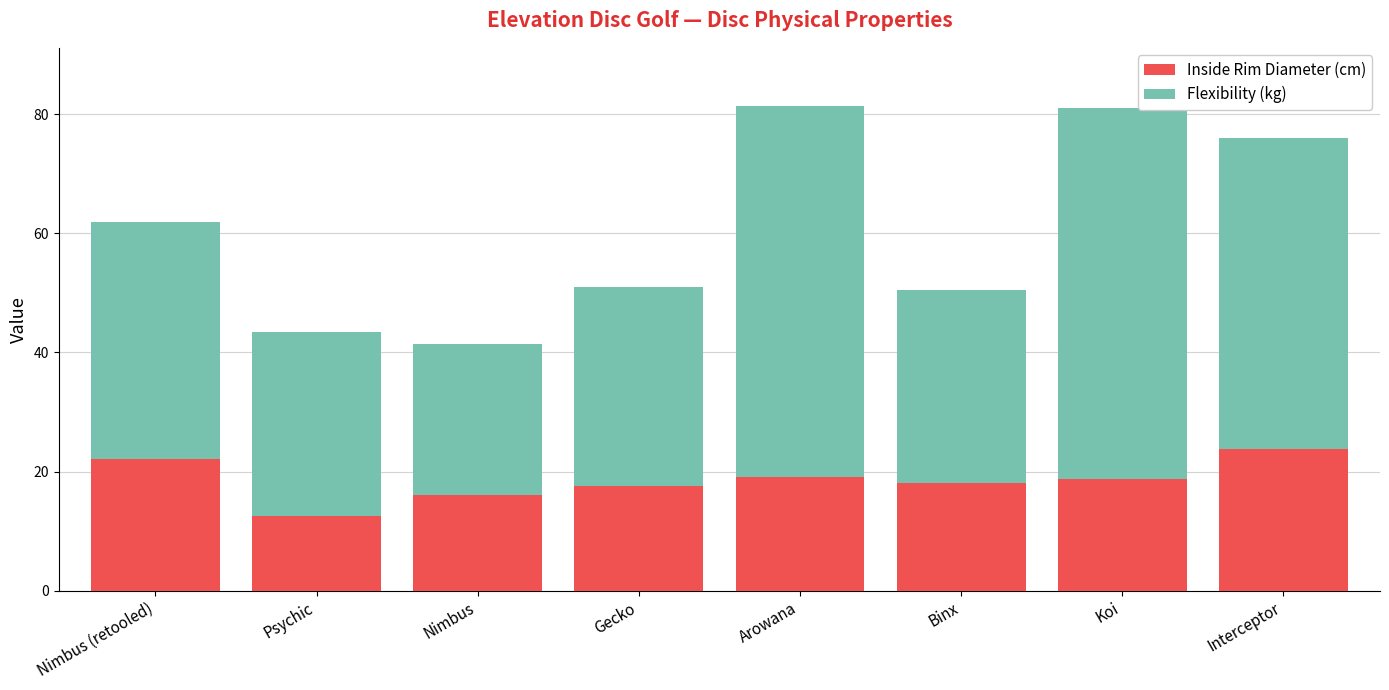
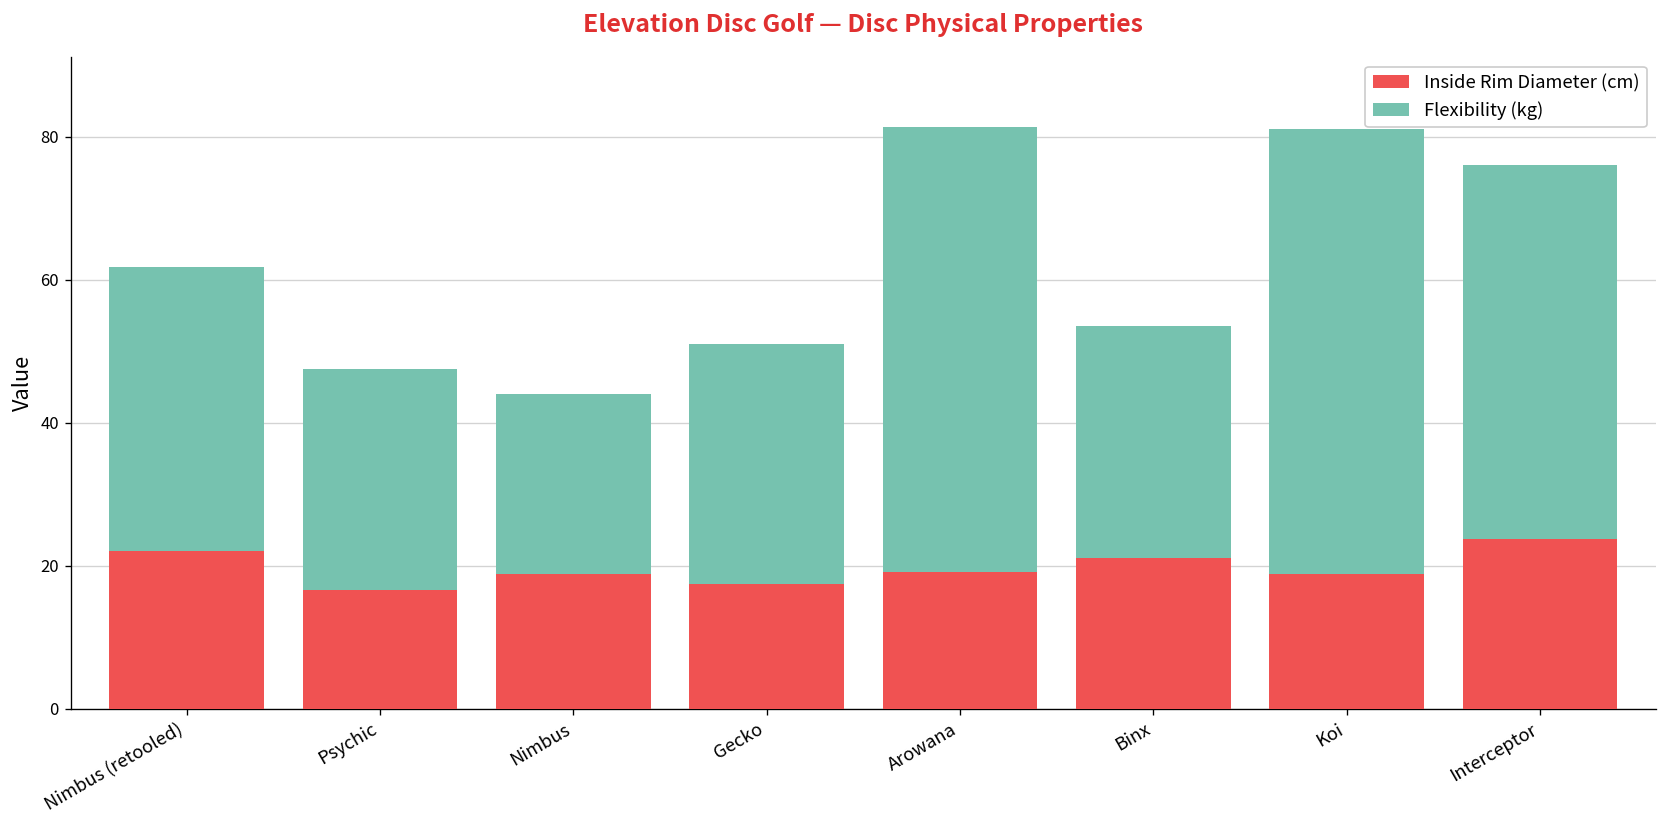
Inside Rim Diameter (cm), Psychic: 13 -> 17
Inside Rim Diameter (cm), Nimbus: 16 -> 19
Inside Rim Diameter (cm), Binx: 18 -> 21
